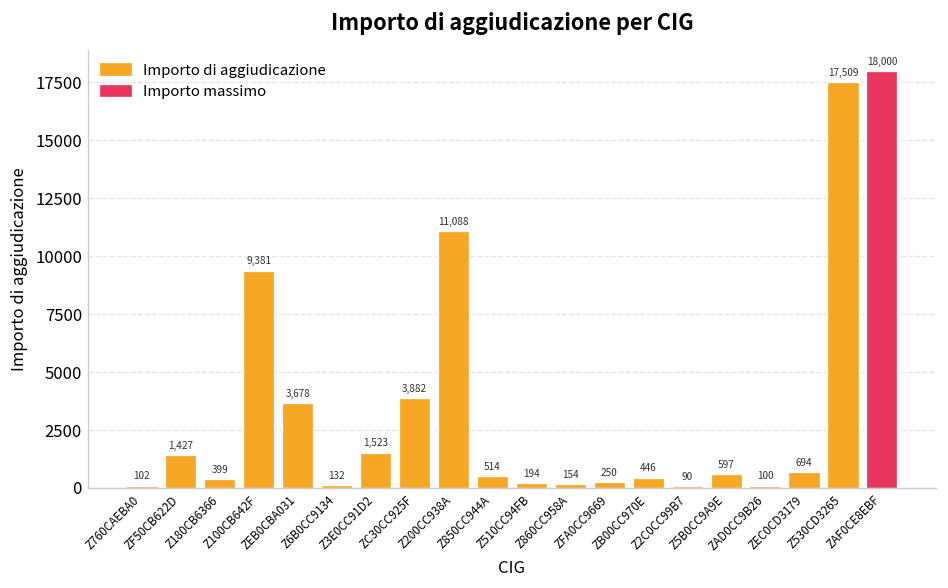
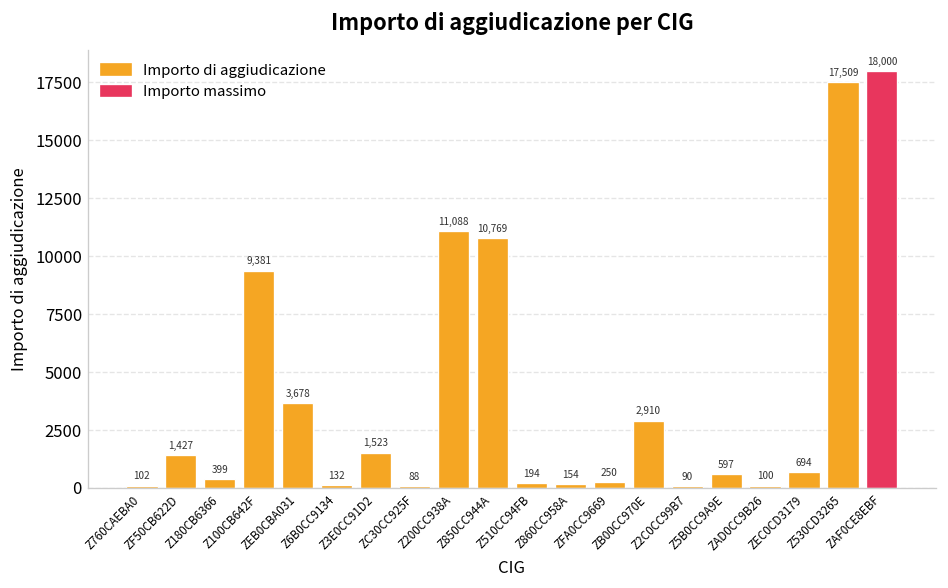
ZC30CC925F: 3,882 -> 88
Z850CC944A: 514 -> 10,769
ZB00CC970E: 446 -> 2,910
